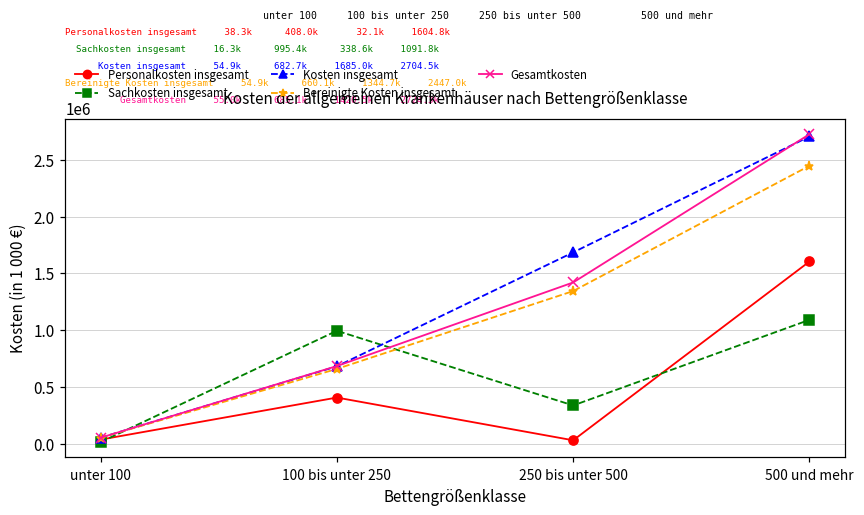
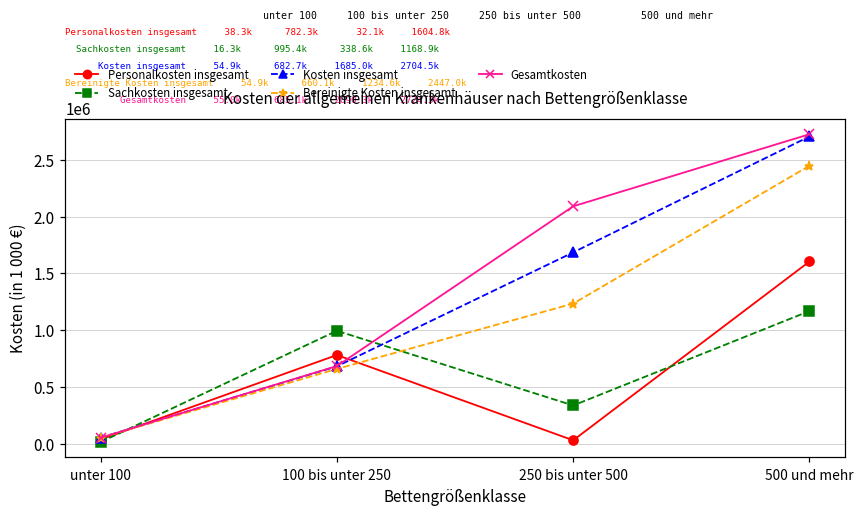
Personalkosten insgesamt, 100 bis unter 250: 408.0k -> 782.3k
Bereinigte Kosten insgesamt, 250 bis unter 500: 1344.7k -> 1234.6k
Gesamtkosten, 250 bis unter 500: 1420.5k -> 2090.3k
Sachkosten insgesamt, 500 und mehr: 1091.8k -> 1168.9k
